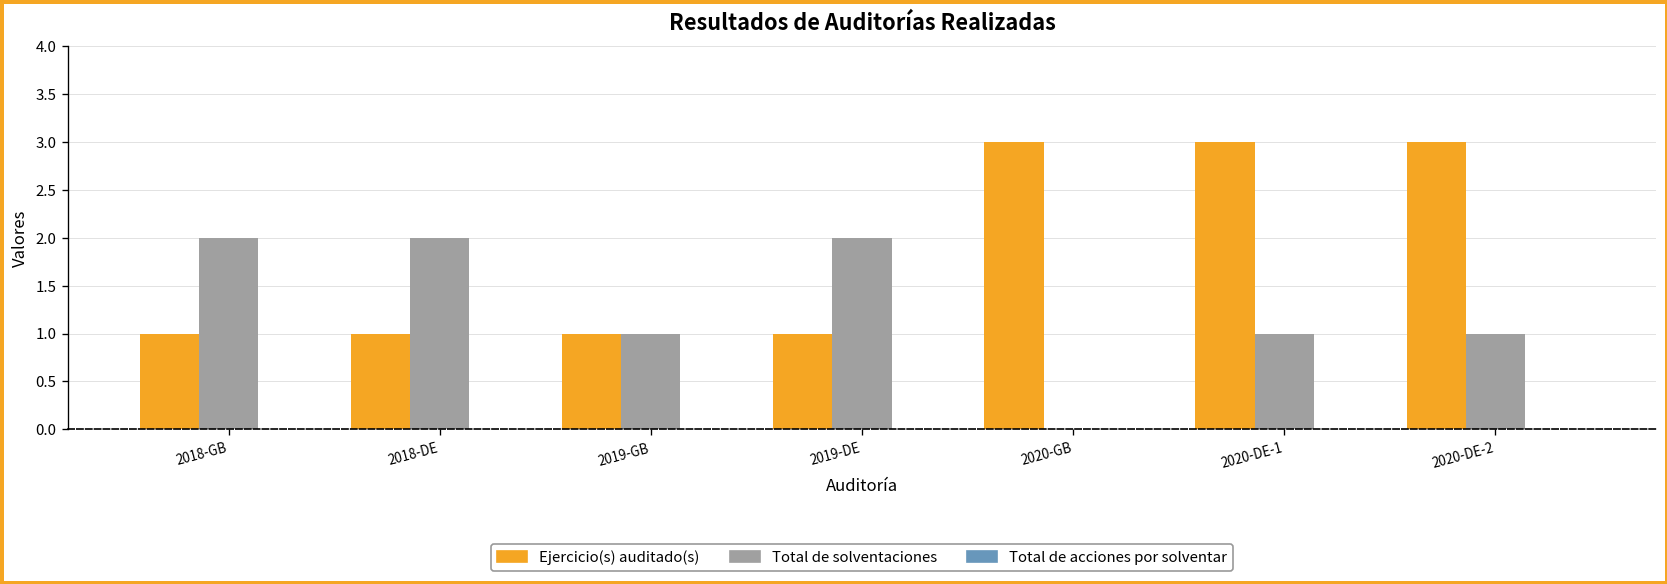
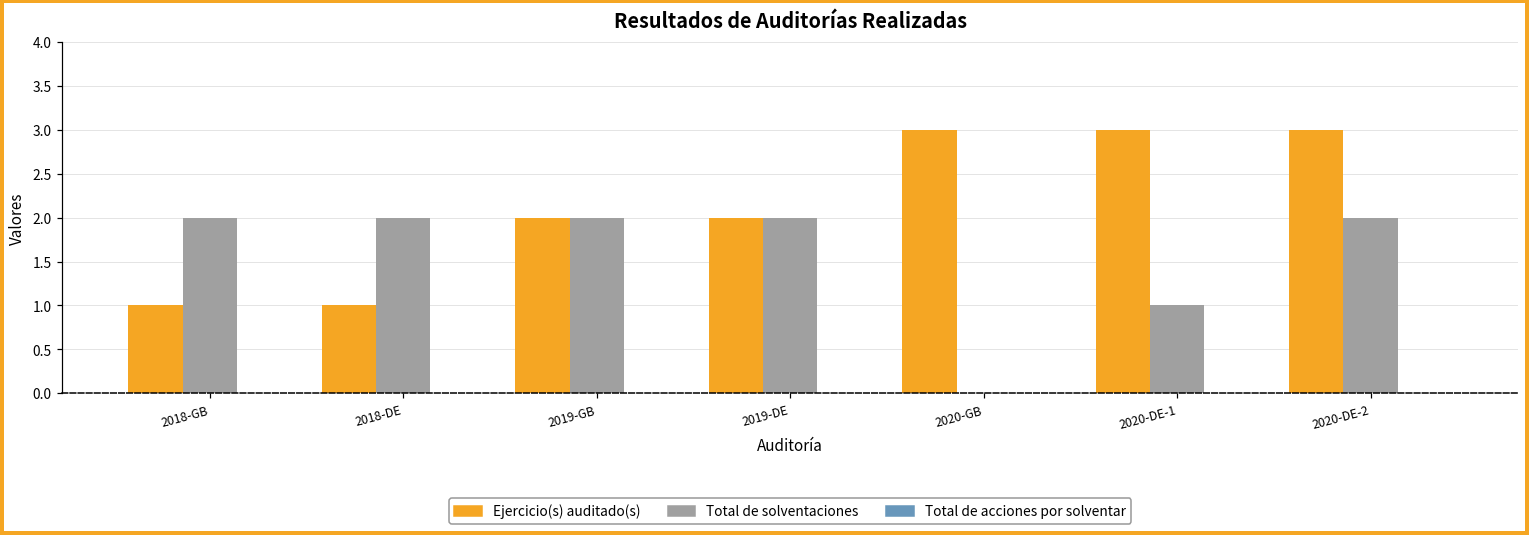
Ejercicio(s) auditado(s), 2019-GB: 1.0 -> 2.0
Total de solventaciones, 2019-GB: 1 -> 2
Ejercicio(s) auditado(s), 2019-DE: 1 -> 2
Total de solventaciones, 2020-DE-2: 1.0 -> 2.0
